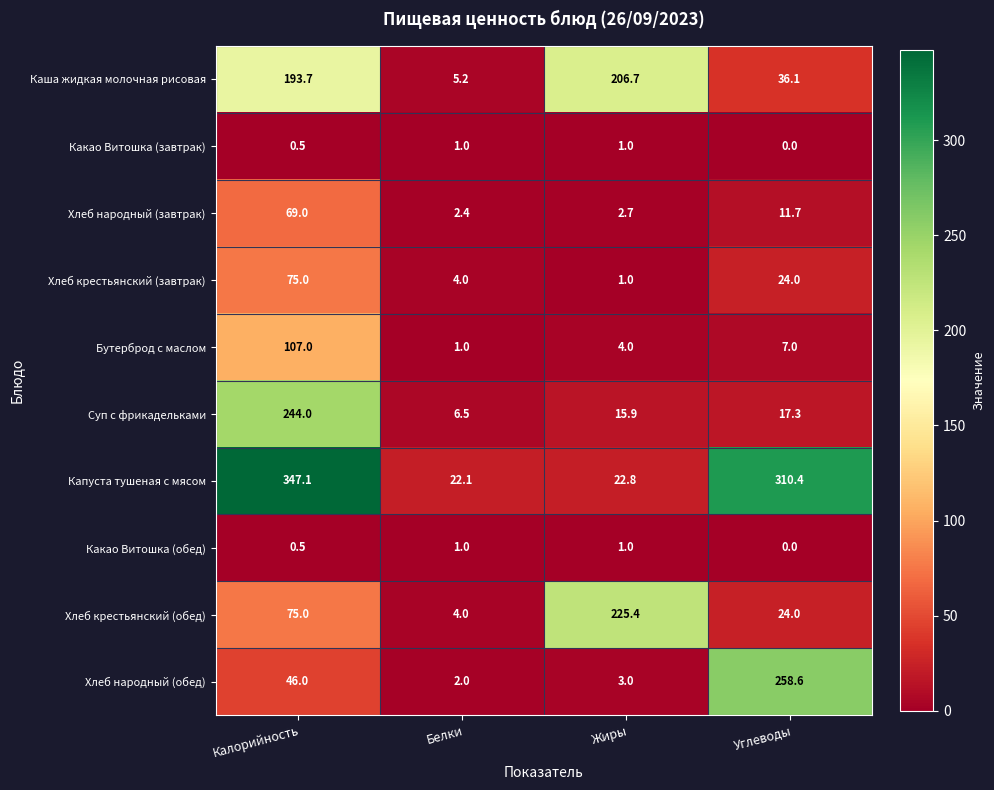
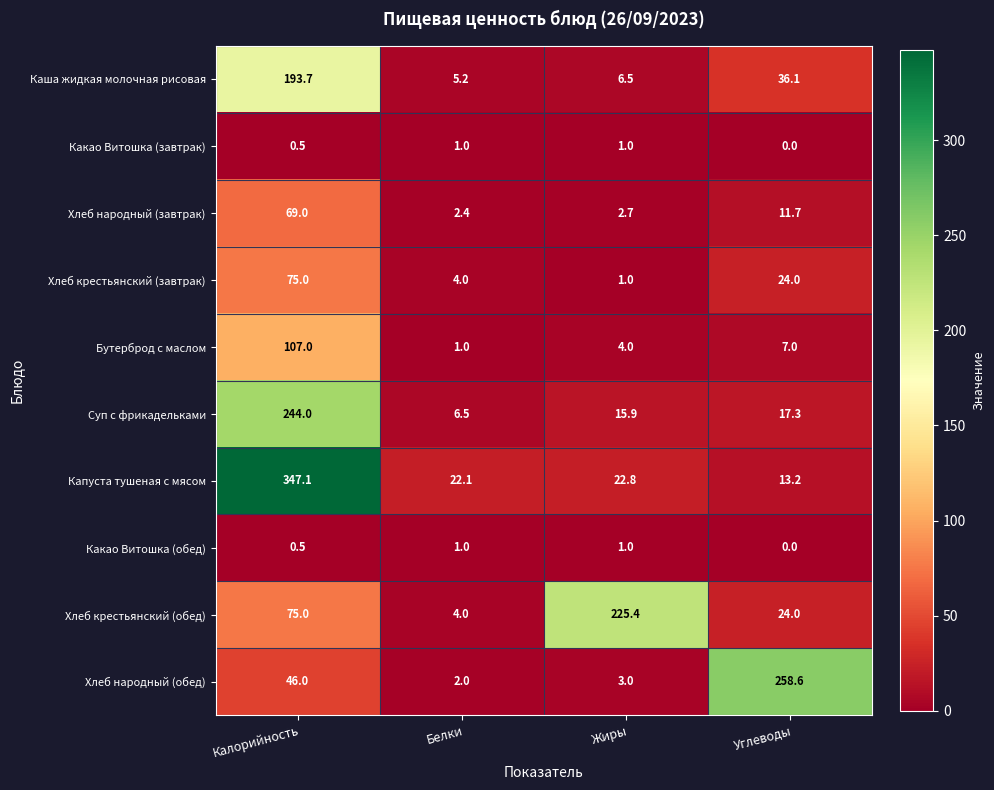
Каша жидкая молочная рисовая, Жиры: 206.7 -> 6.5
Капуста тушеная с мясом, Углеводы: 310.4 -> 13.2
